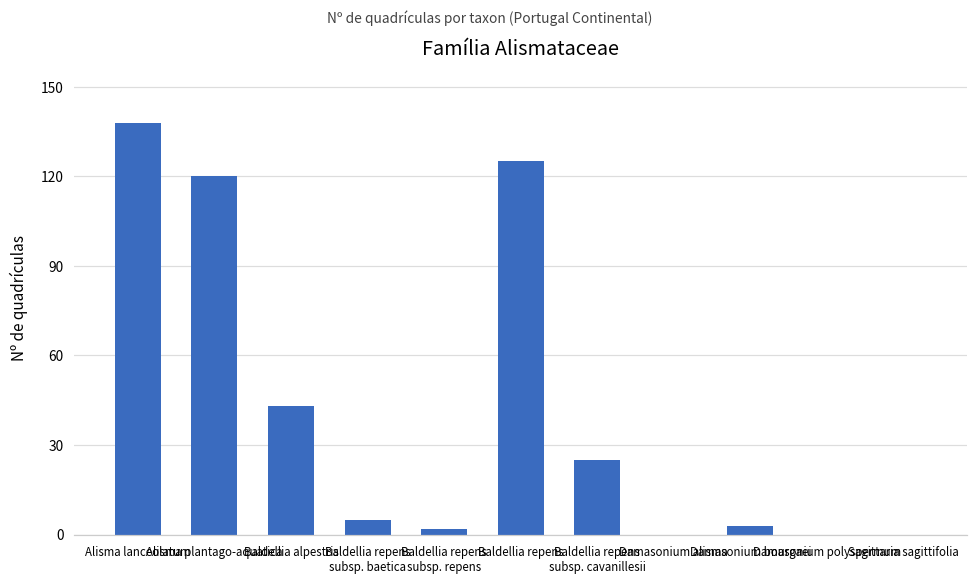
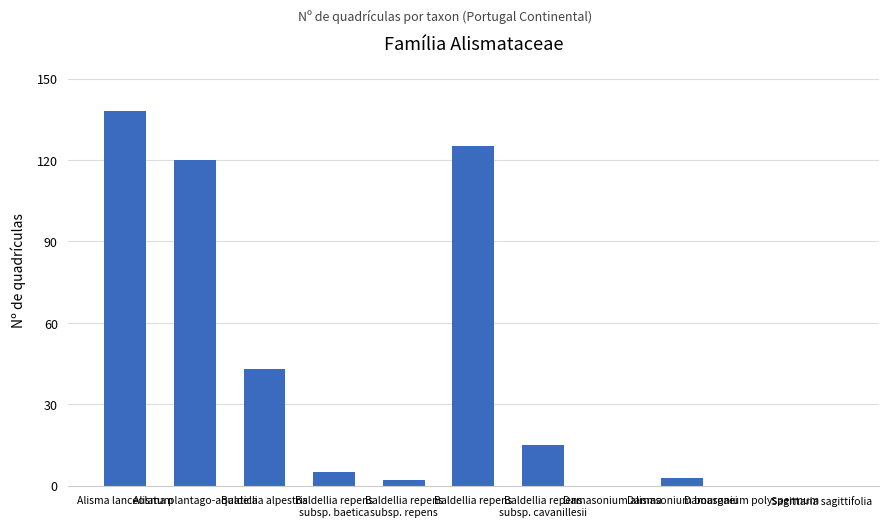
Baldellia repens subsp. cavanillesii: 25 -> 15
